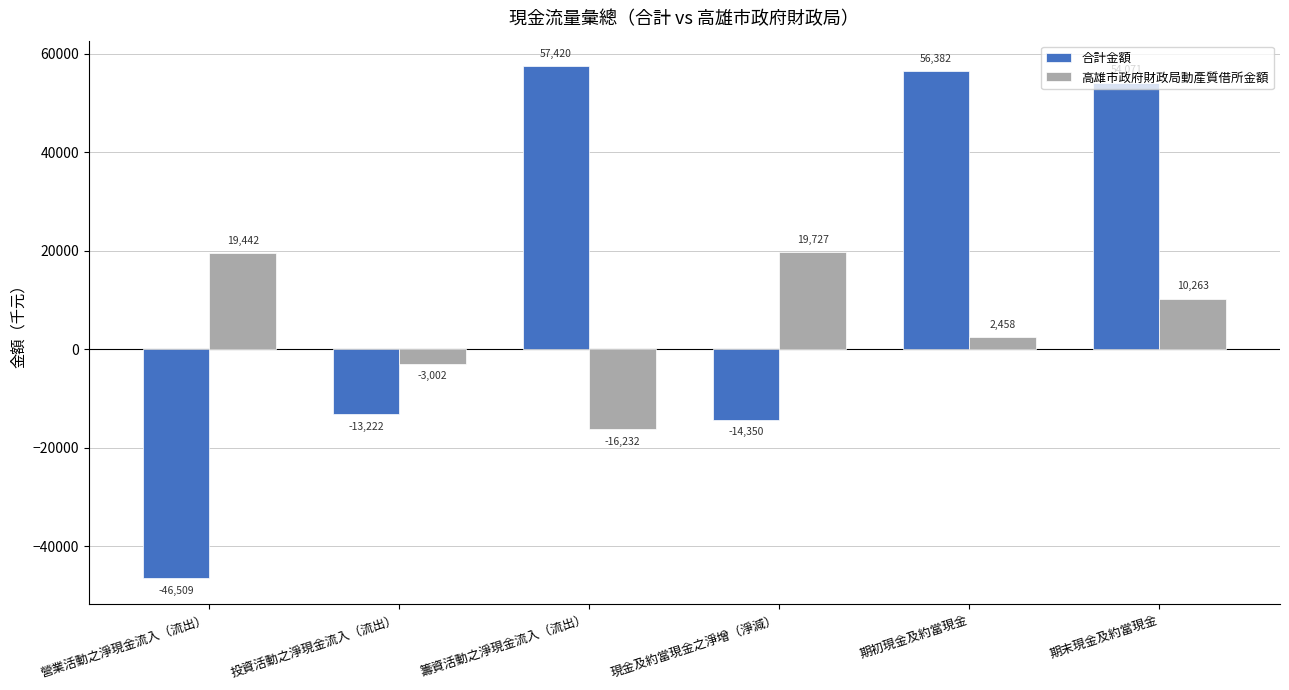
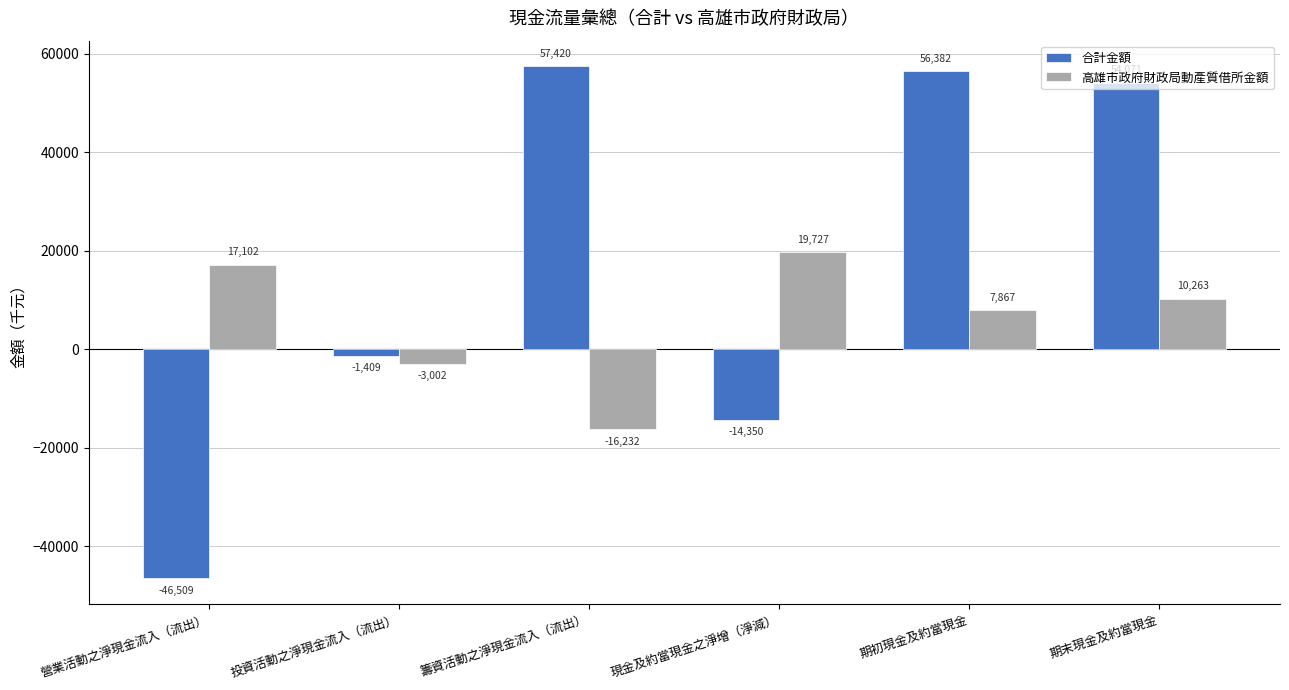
高雄市政府財政局動產質借所金額, 營業活動之淨現金流入（流出）: 19,442 -> 17,102
合計金額, 投資活動之淨現金流入（流出）: -13,222 -> -1,409
高雄市政府財政局動產質借所金額, 期初現金及約當現金: 2,458 -> 7,867
